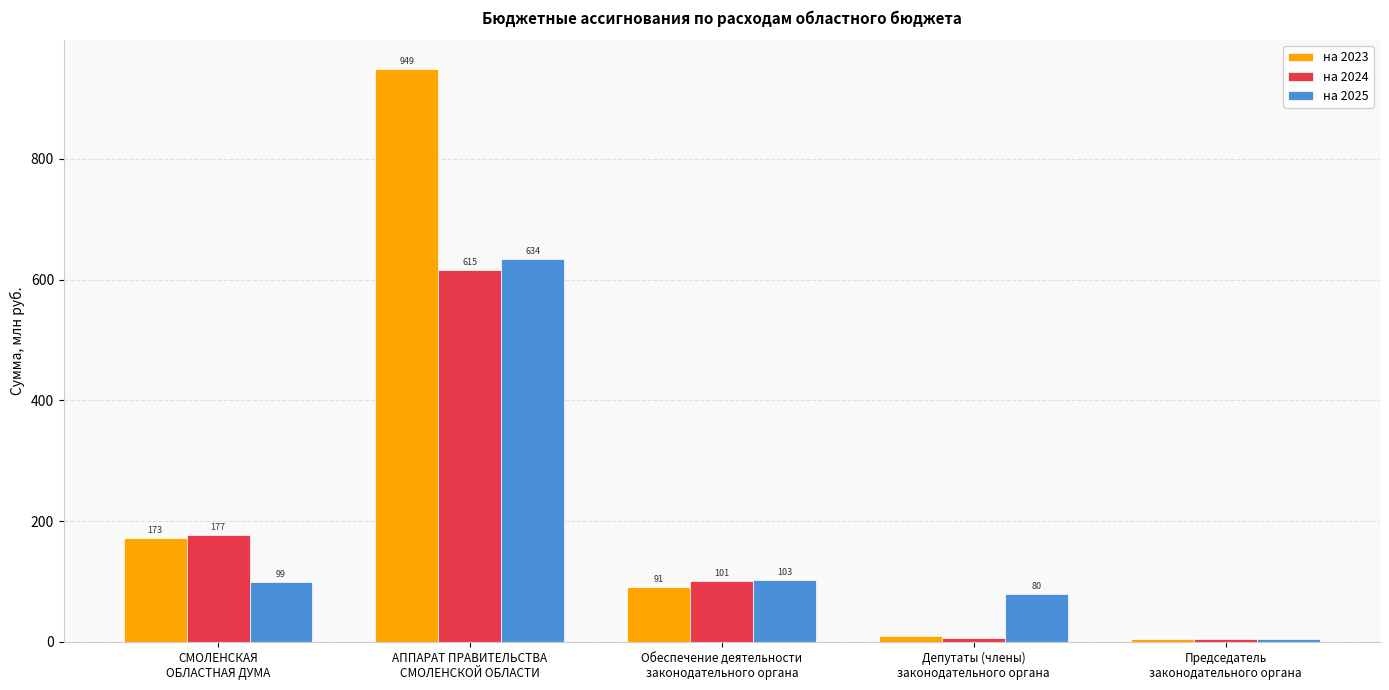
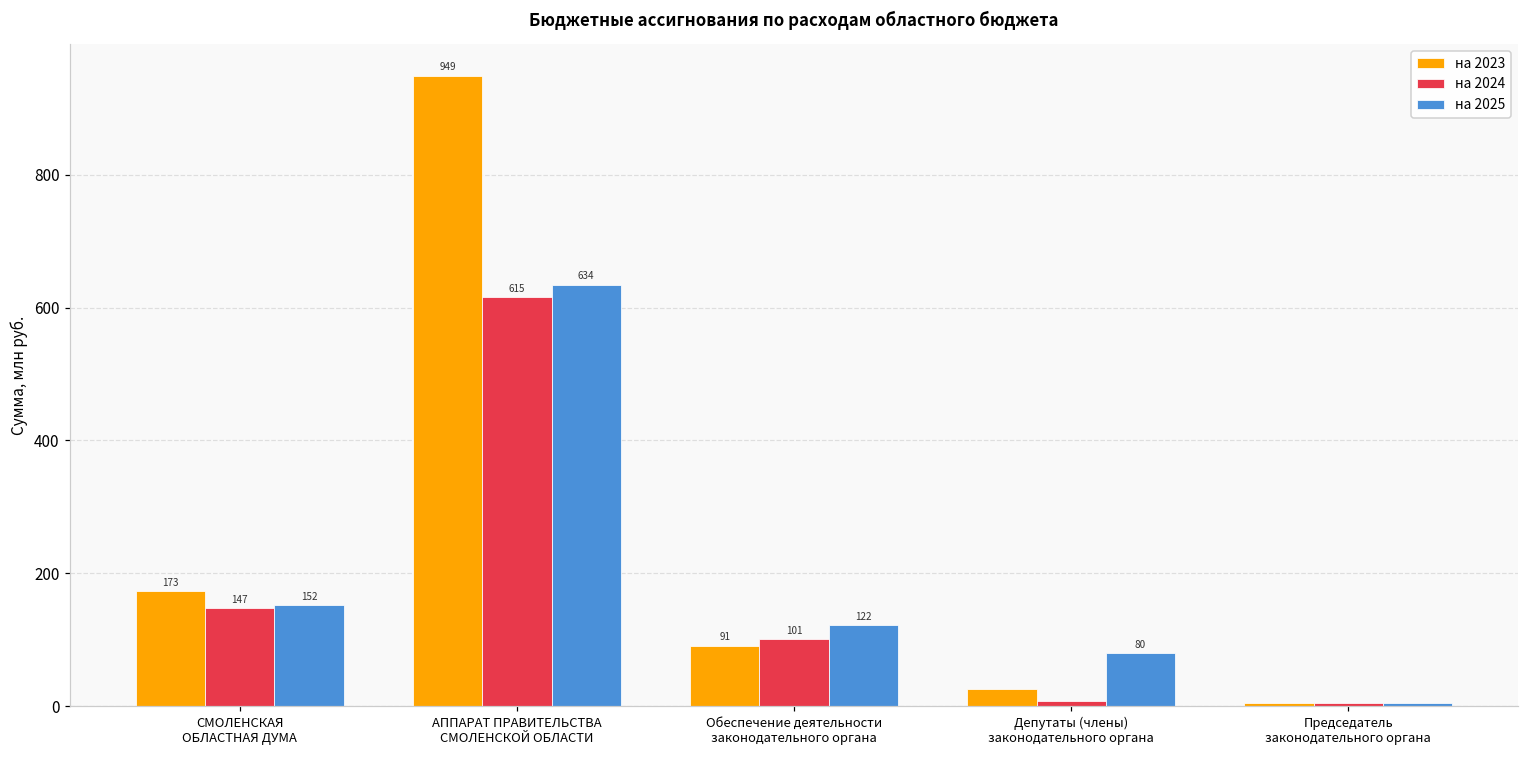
на 2024, СМОЛЕНСКАЯ ОБЛАСТНАЯ ДУМА: 177 -> 147
на 2025, СМОЛЕНСКАЯ ОБЛАСТНАЯ ДУМА: 99 -> 152
на 2025, Обеспечение деятельности законодательного органа: 103 -> 122
на 2023, Депутаты (члены) законодательного органа: 10 -> 30
